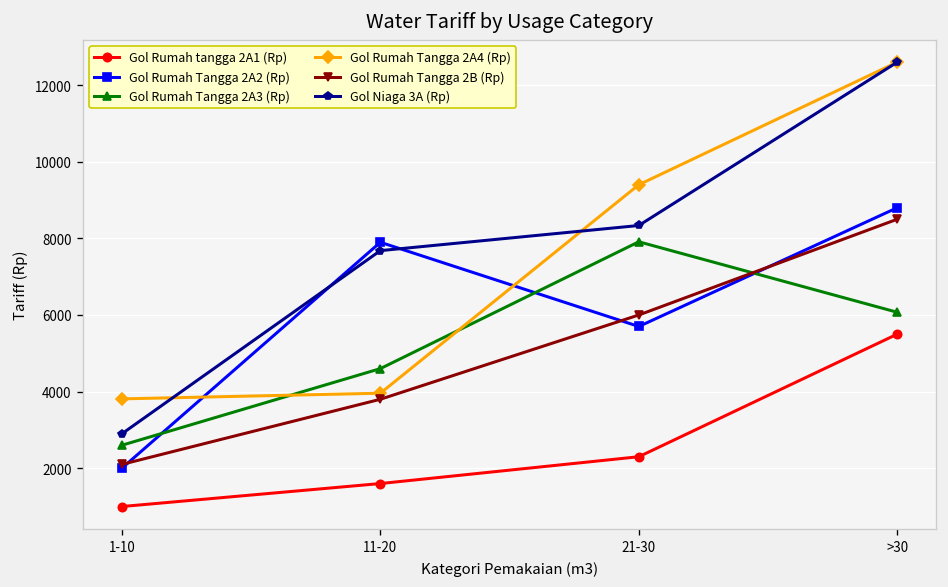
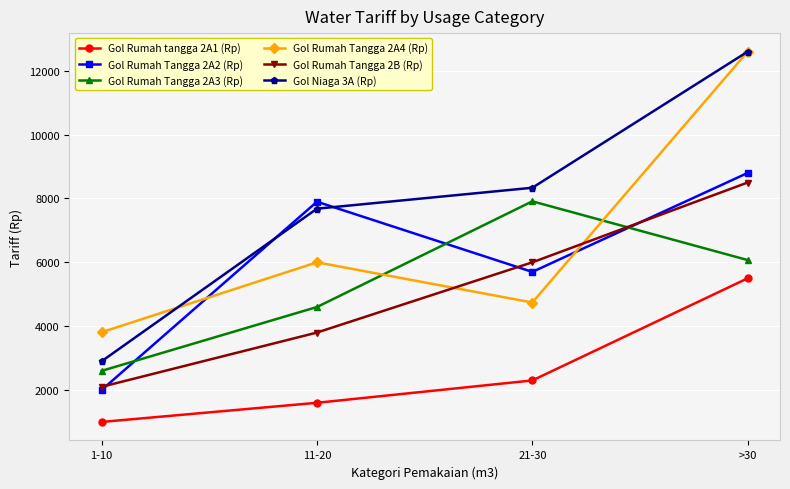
Gol Rumah Tangga 2A4 (Rp), 11-20: 4000 -> 6000
Gol Rumah Tangga 2A4 (Rp), 21-30: 9400 -> 4700
